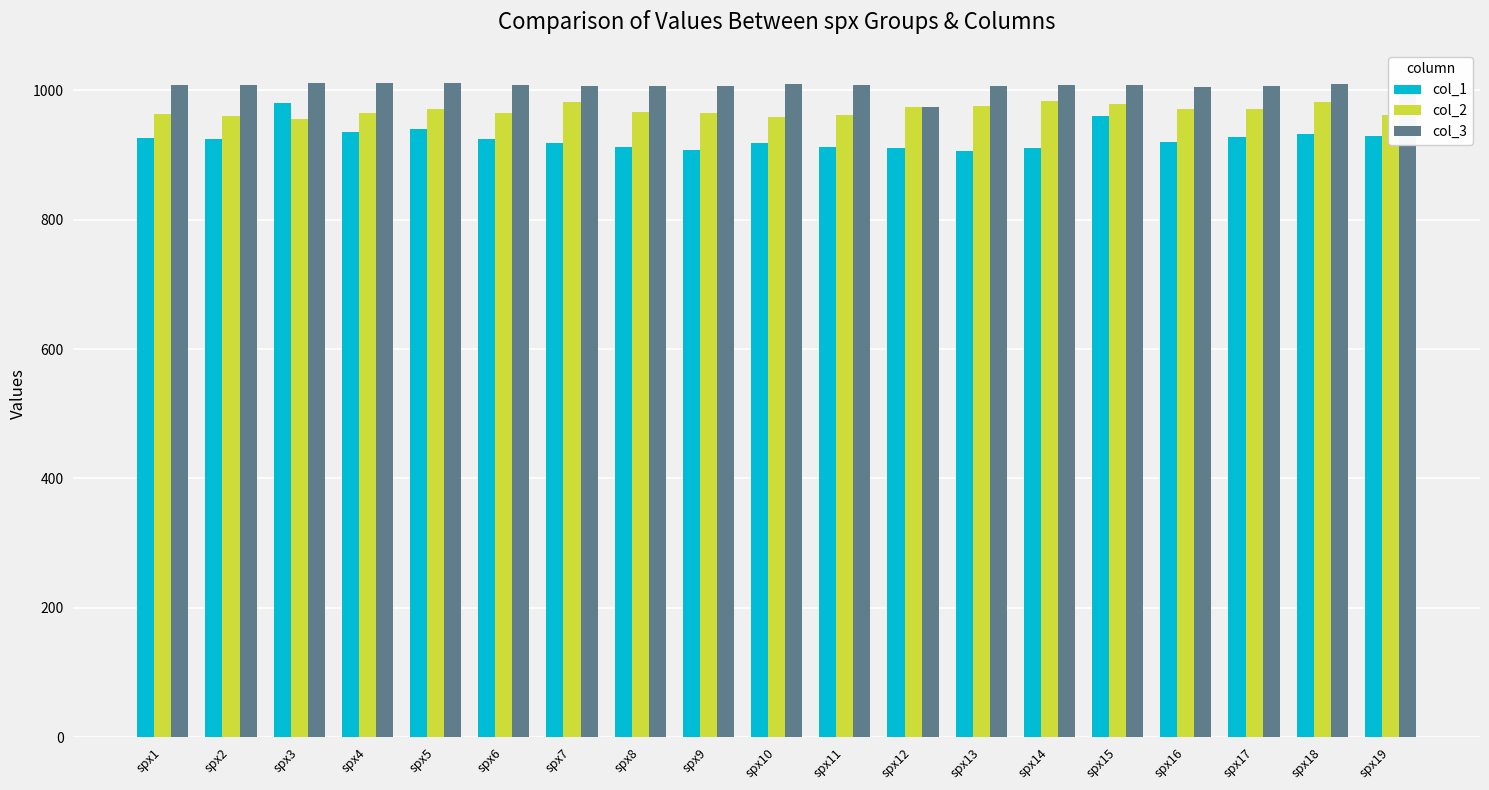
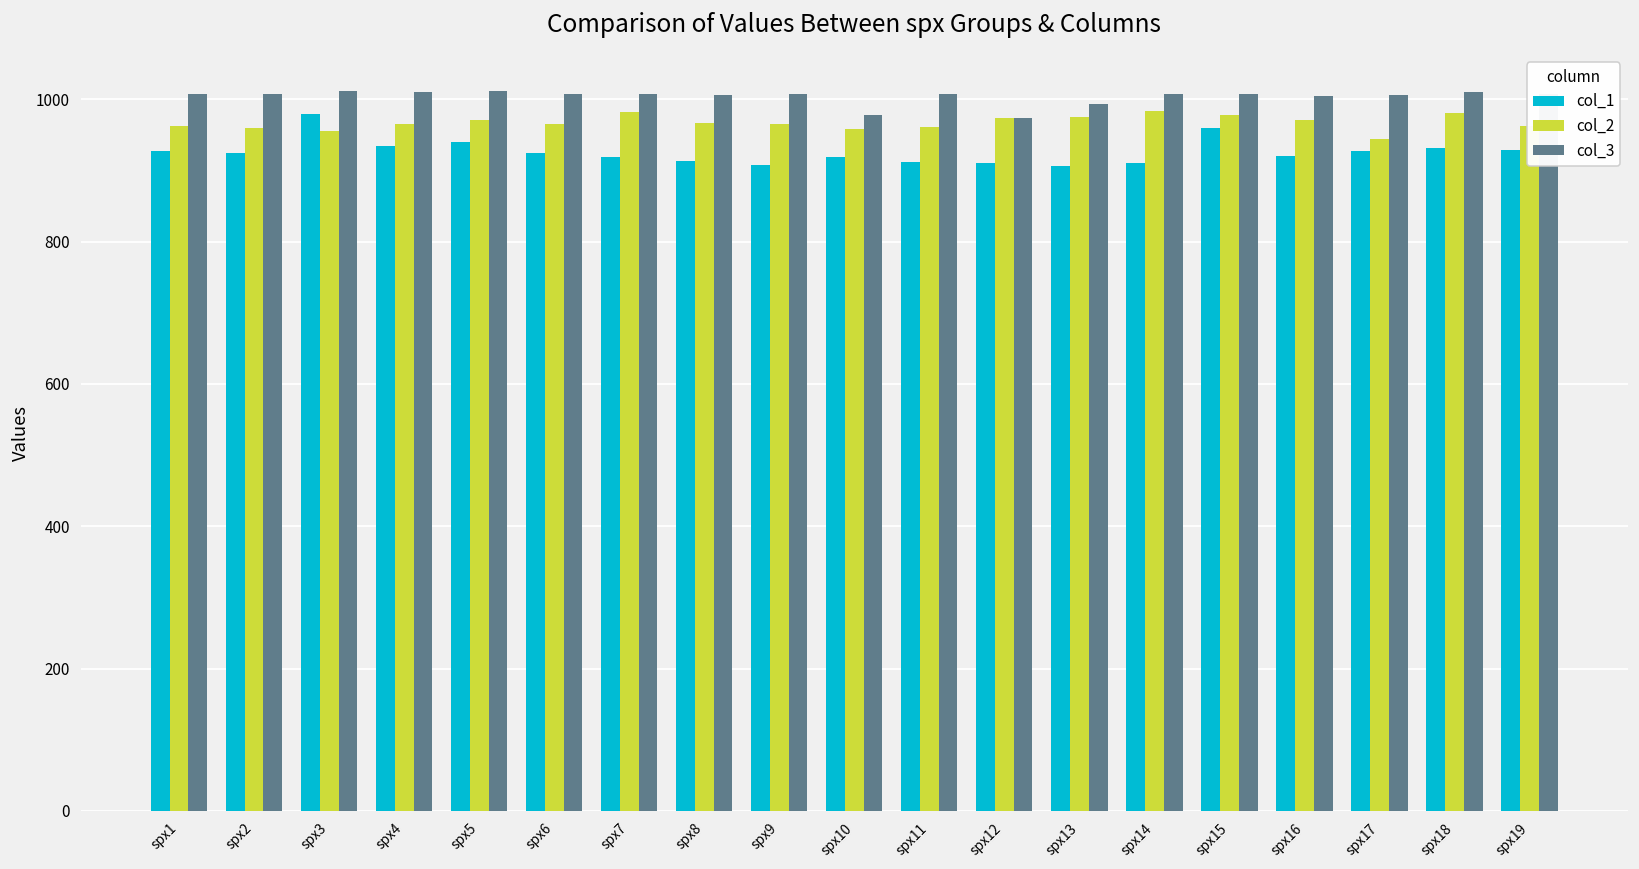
col_3, spx10: 1010 -> 980
col_3, spx13: 1010 -> 990
col_2, spx17: 970 -> 940
